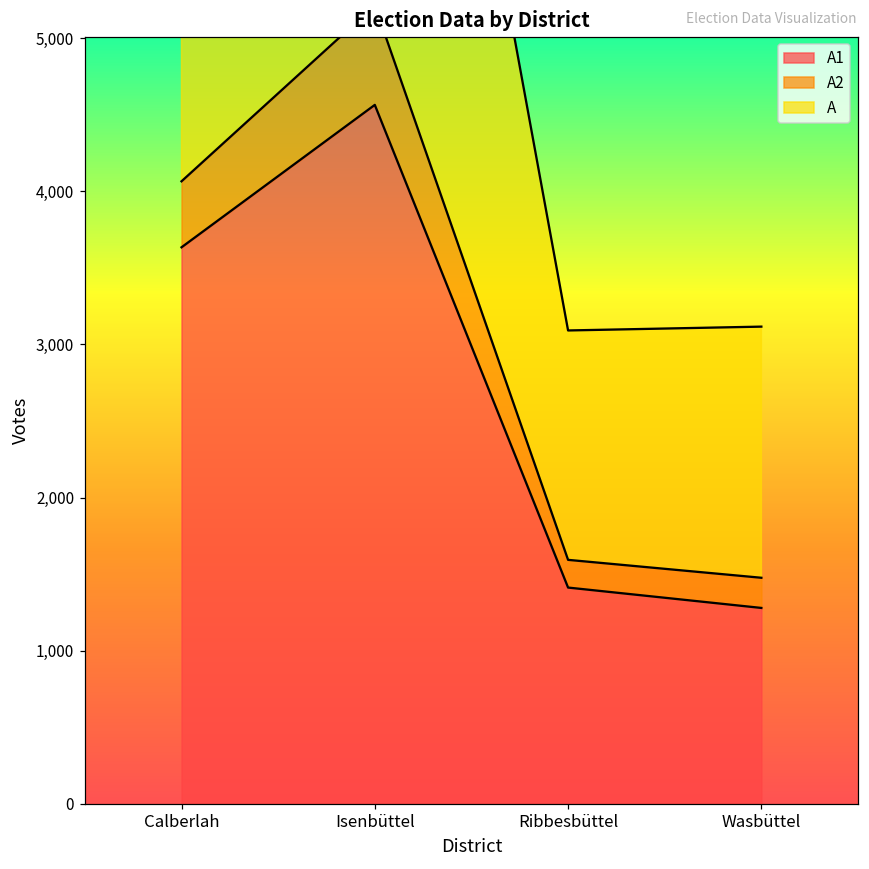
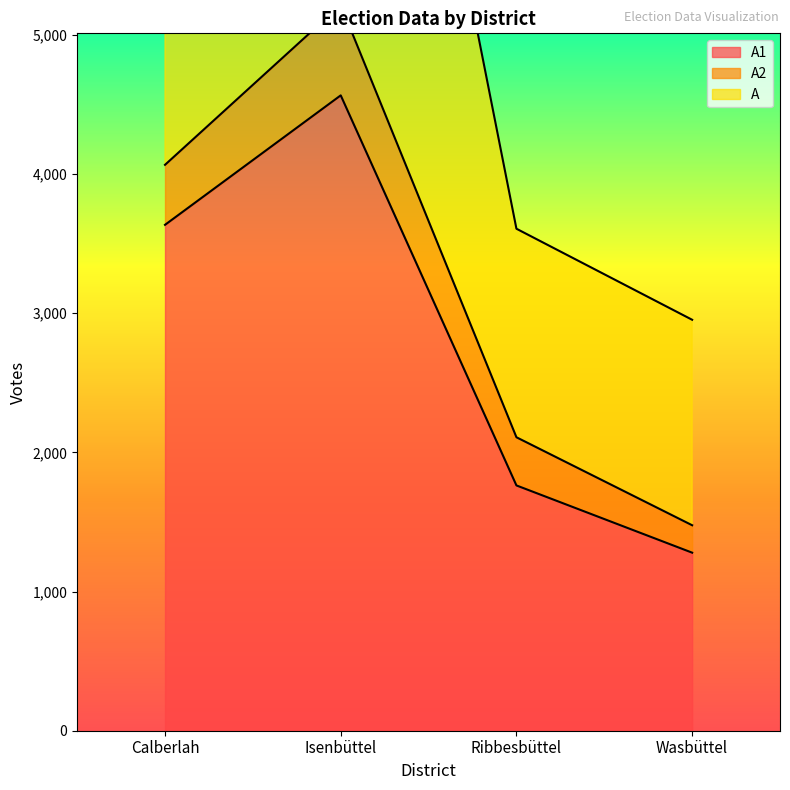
A1, Ribbesbüttel: 1,410 -> 1,760
A2, Ribbesbüttel: 180 -> 350
A, Wasbüttel: 1,640 -> 1,480
